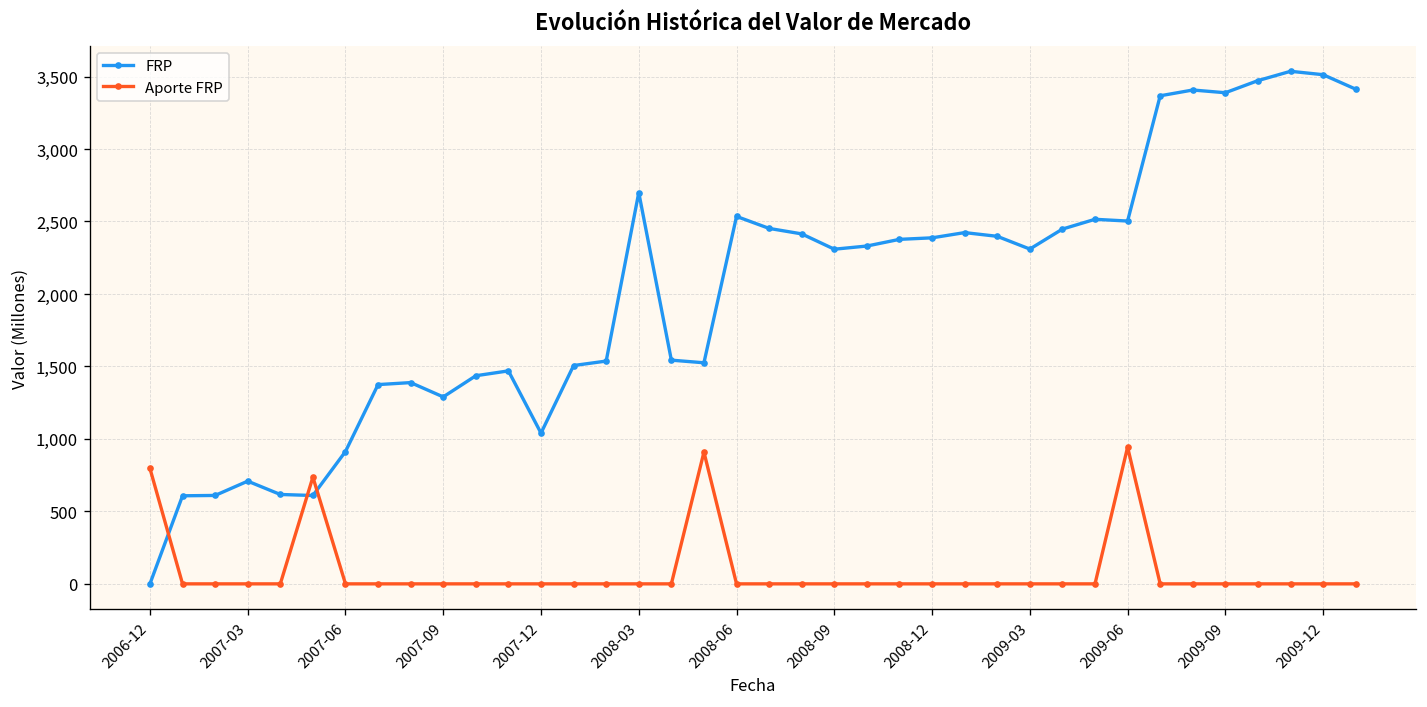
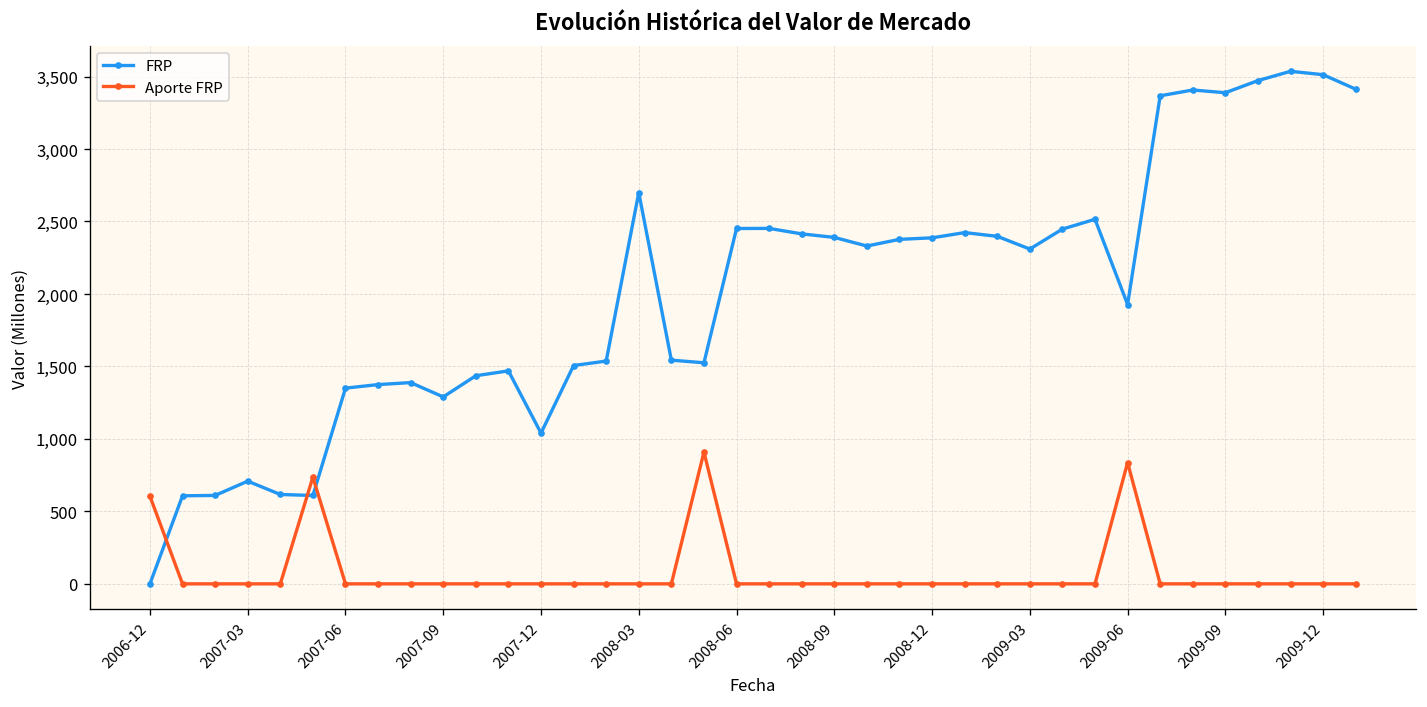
Aporte FRP, 2006-12: 800 -> 600
FRP, 2007-06: 910 -> 1,350
FRP, 2008-06: 2,530 -> 2,450
FRP, 2008-09: 2,310 -> 2,390
FRP, 2009-06: 2,500 -> 1,930
Aporte FRP, 2009-06: 940 -> 840
